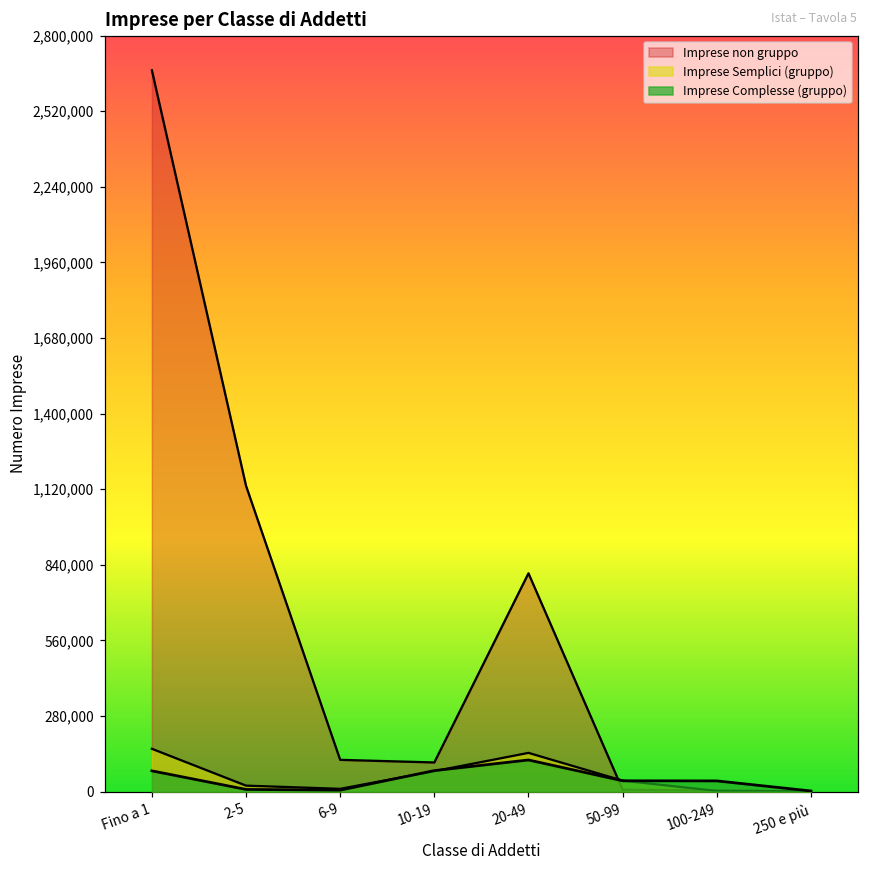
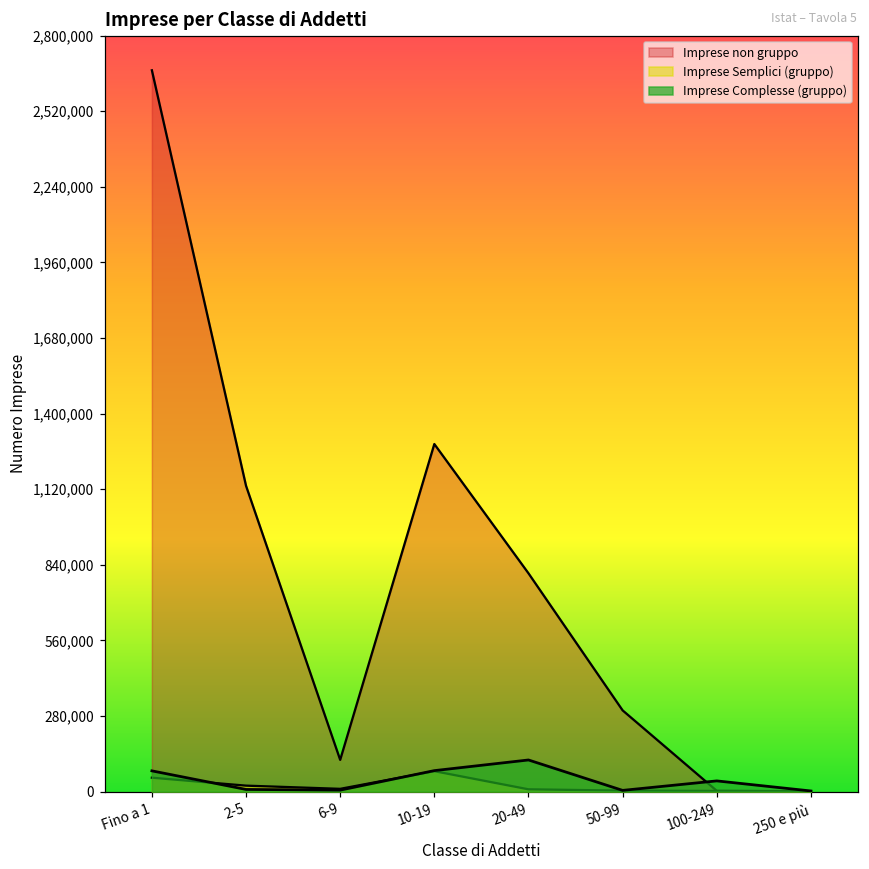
Imprese Semplici (gruppo), Fino a 1: 160,000 -> 50,000
Imprese non gruppo, 10-19: 110,000 -> 1,290,000
Imprese Semplici (gruppo), 20-49: 140,000 -> 10,000
Imprese non gruppo, 50-99: 10,000 -> 300,000
Imprese Semplici (gruppo), 50-99: 40,000 -> 0
Imprese Complesse (gruppo), 50-99: 40,000 -> 0
